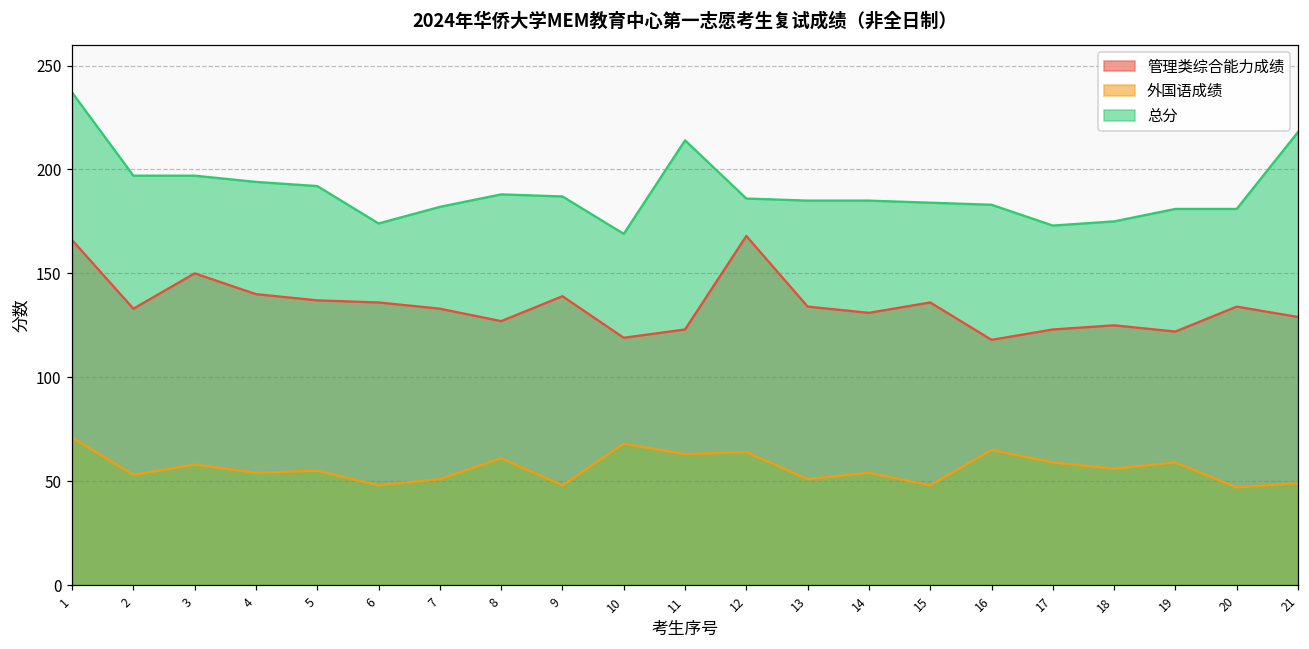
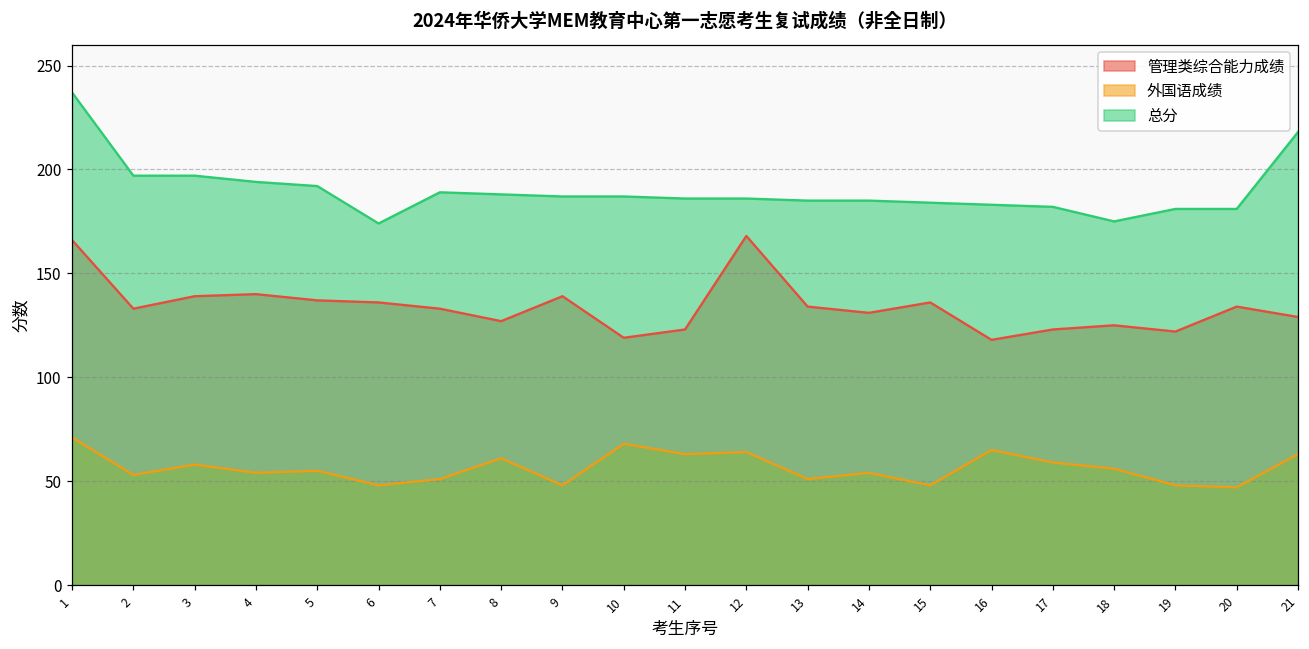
管理类综合能力成绩, 3: 150 -> 139
总分, 7: 182 -> 189
总分, 10: 169 -> 187
总分, 11: 214 -> 186
总分, 17: 173 -> 182
外国语成绩, 19: 59 -> 48
外国语成绩, 21: 49 -> 63
